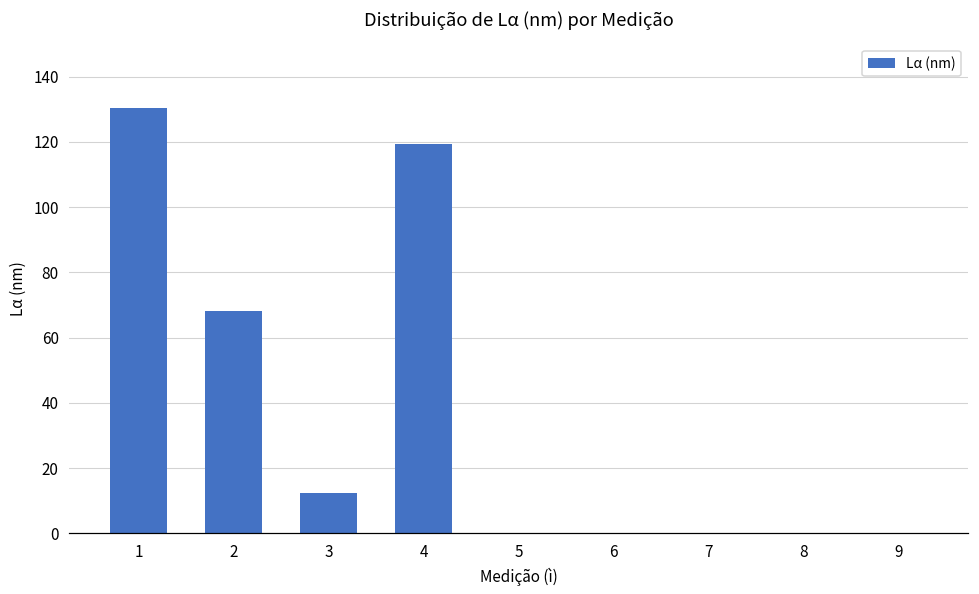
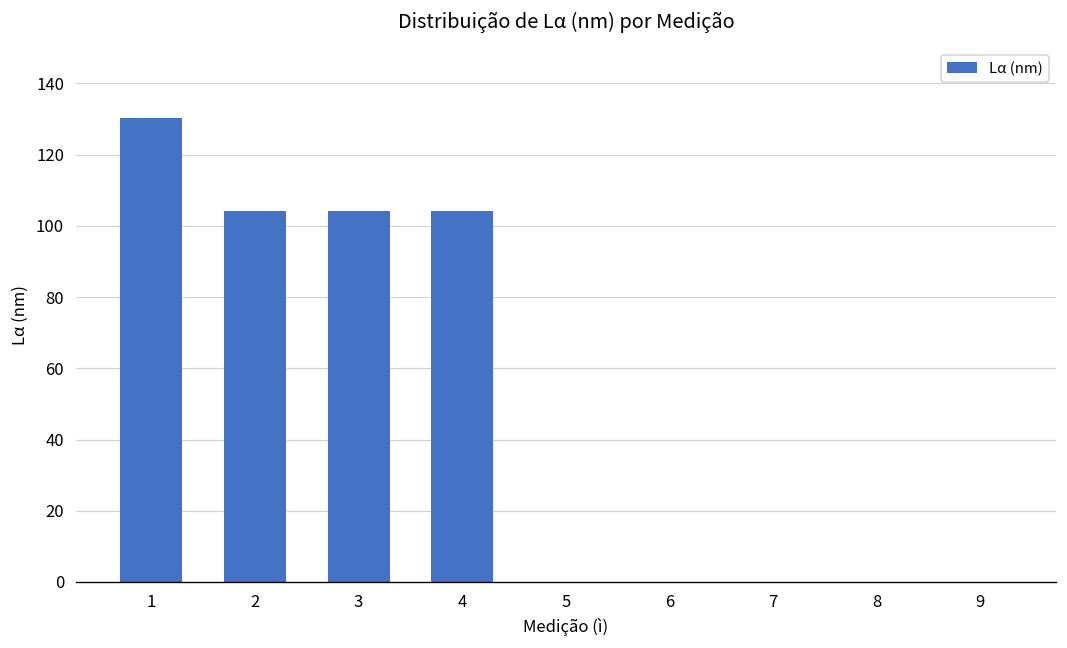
2: 68 -> 104
3: 12 -> 104
4: 119 -> 104
